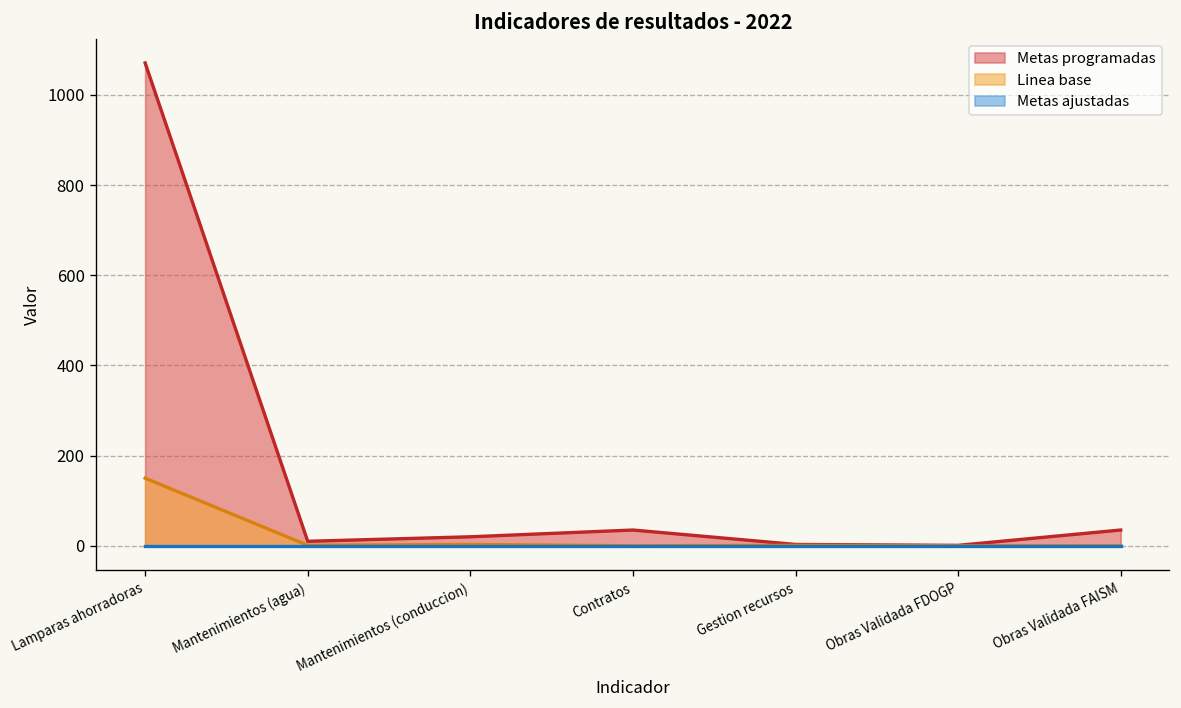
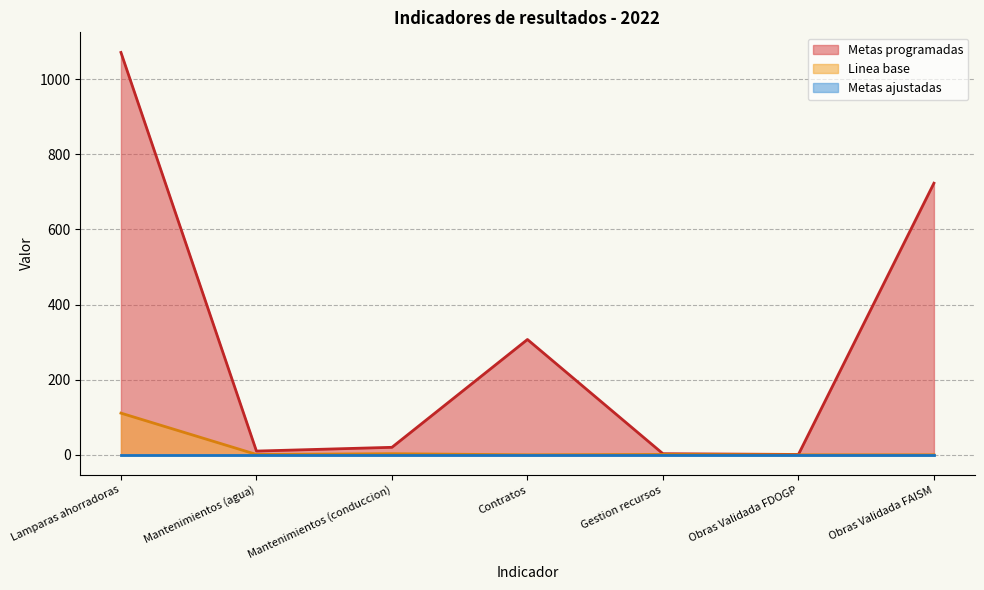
Linea base, Lamparas ahorradoras: 150 -> 110
Metas programadas, Contratos: 40 -> 310
Metas programadas, Obras Validada FAISM: 40 -> 720
